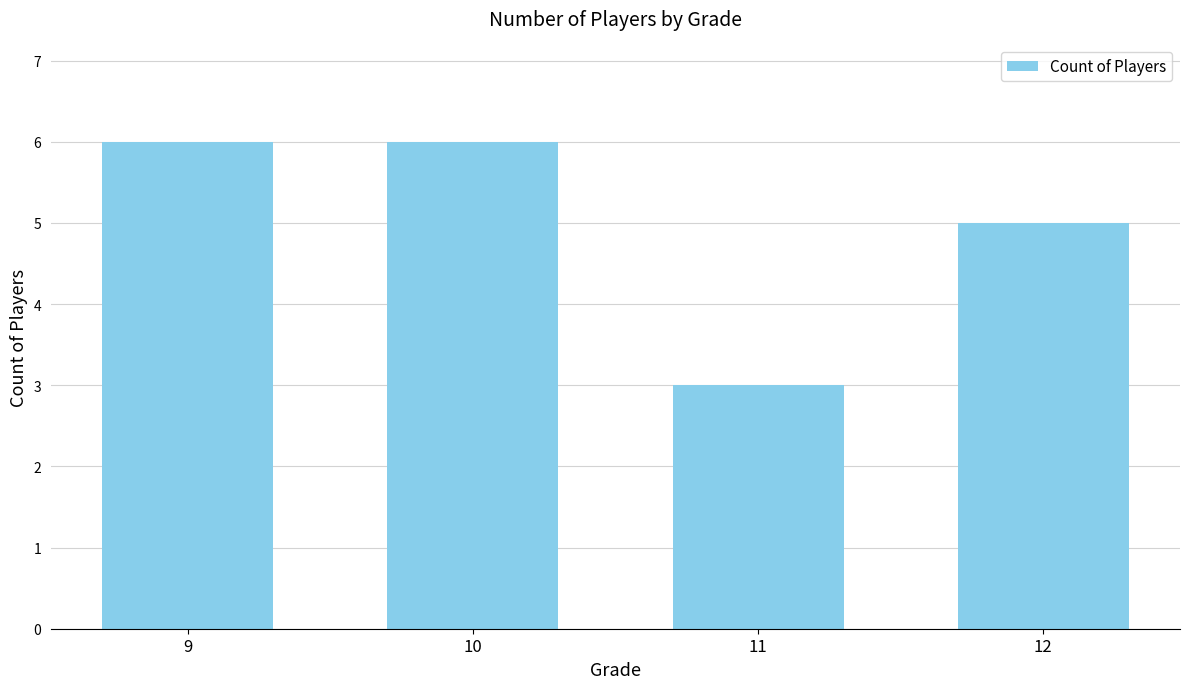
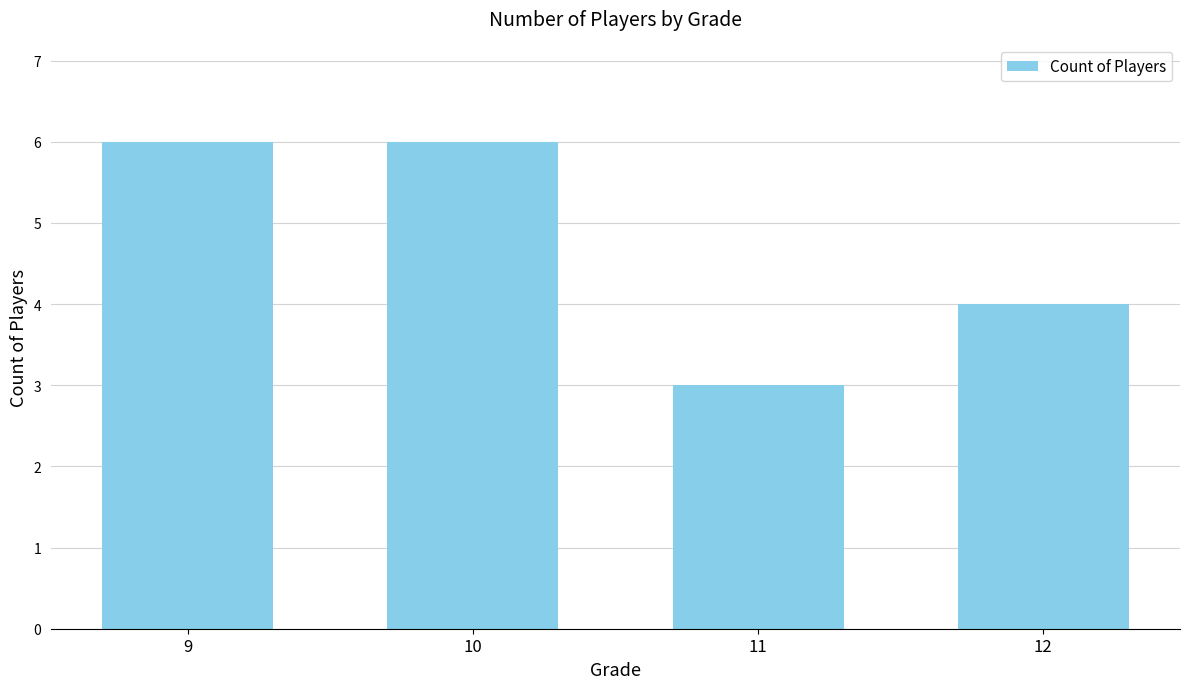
12: 5 -> 4
